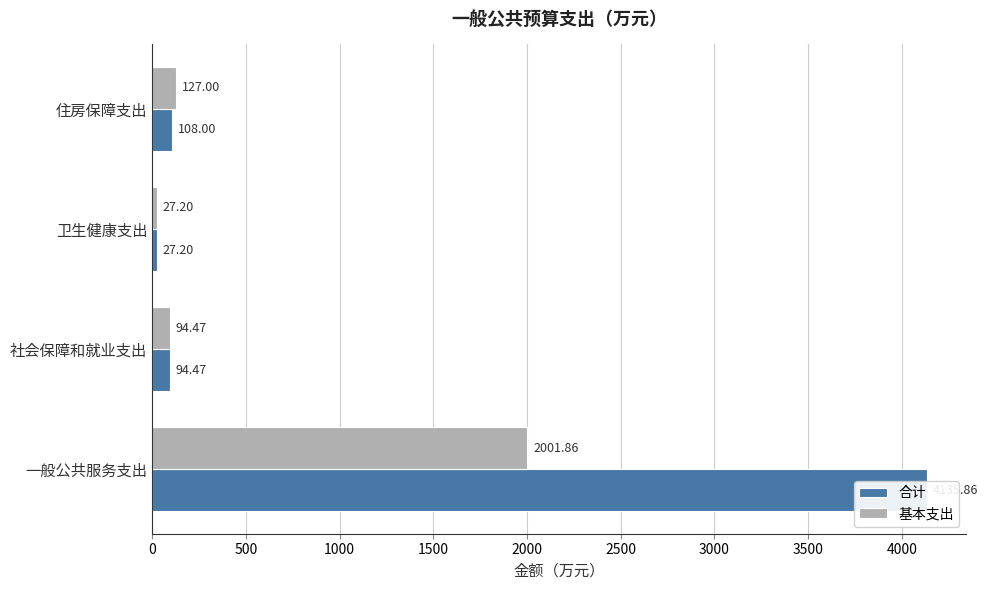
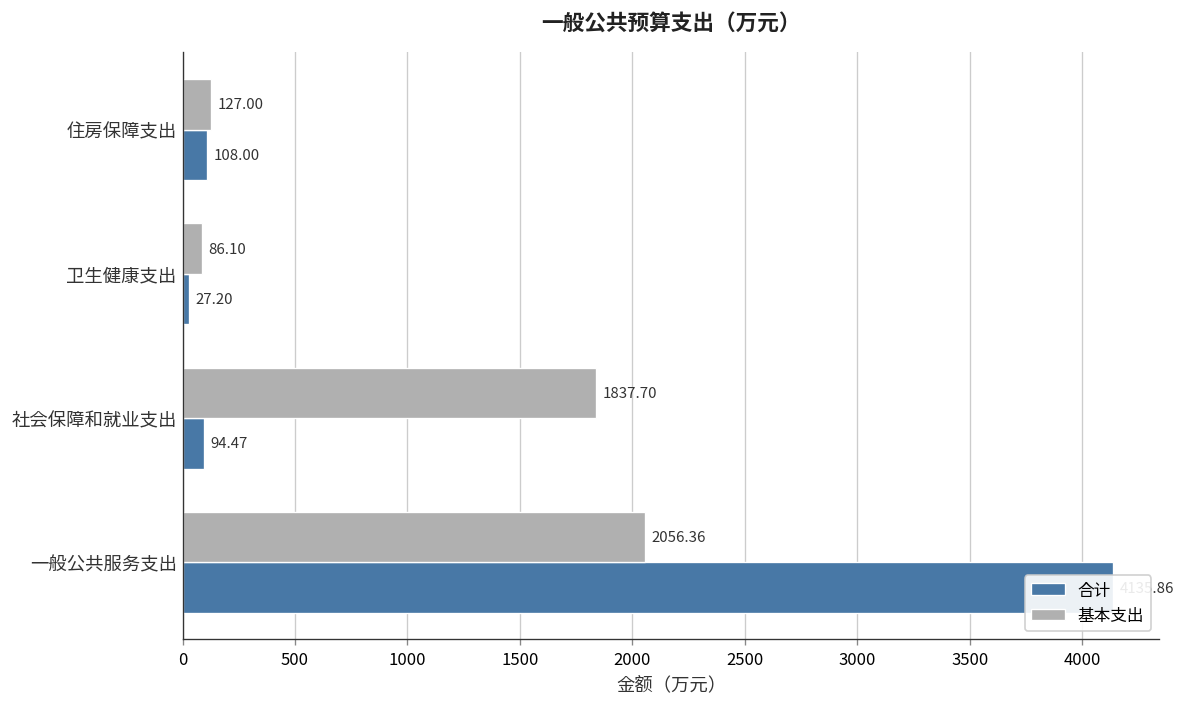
基本支出, 卫生健康支出: 27.20 -> 86.10
基本支出, 社会保障和就业支出: 94.47 -> 1837.70
基本支出, 一般公共服务支出: 2001.86 -> 2056.36
